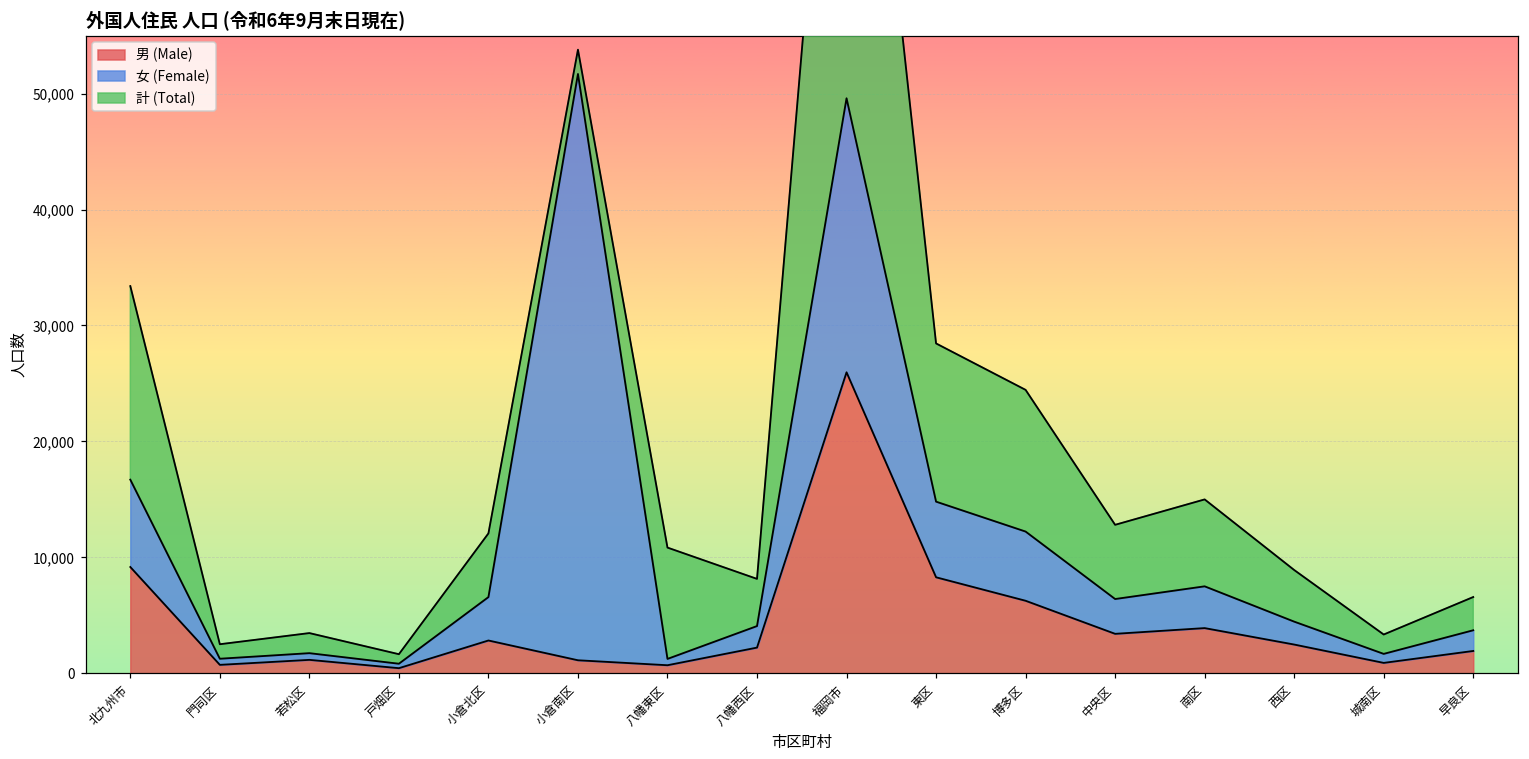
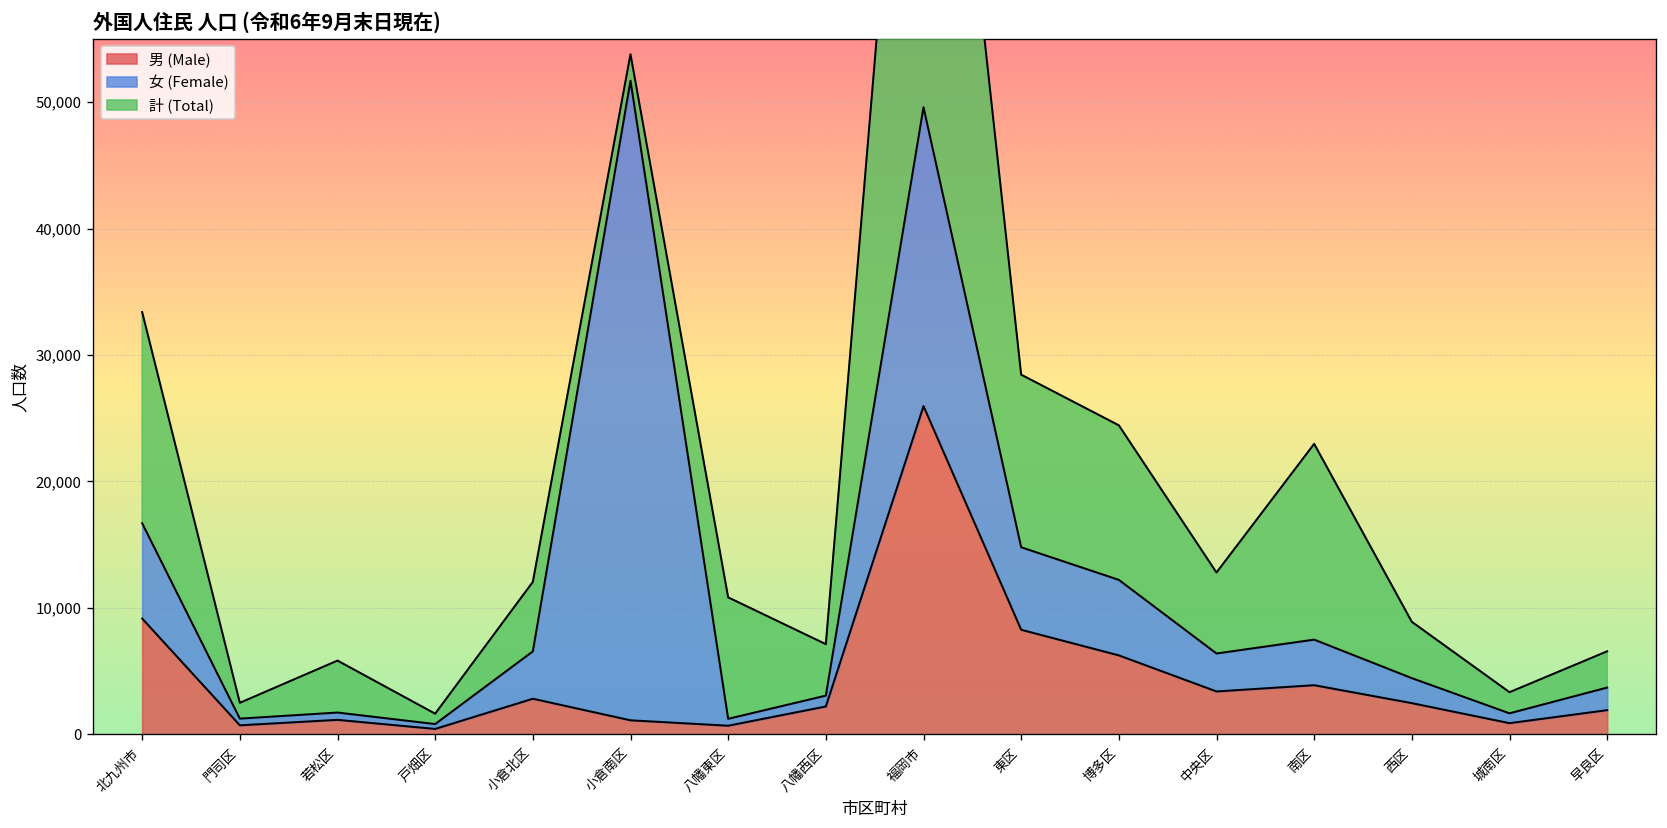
計 (Total), 若松区: 1,700 -> 4,100
女 (Female), 八幡西区: 1,900 -> 900
計 (Total), 南区: 7,500 -> 15,500
